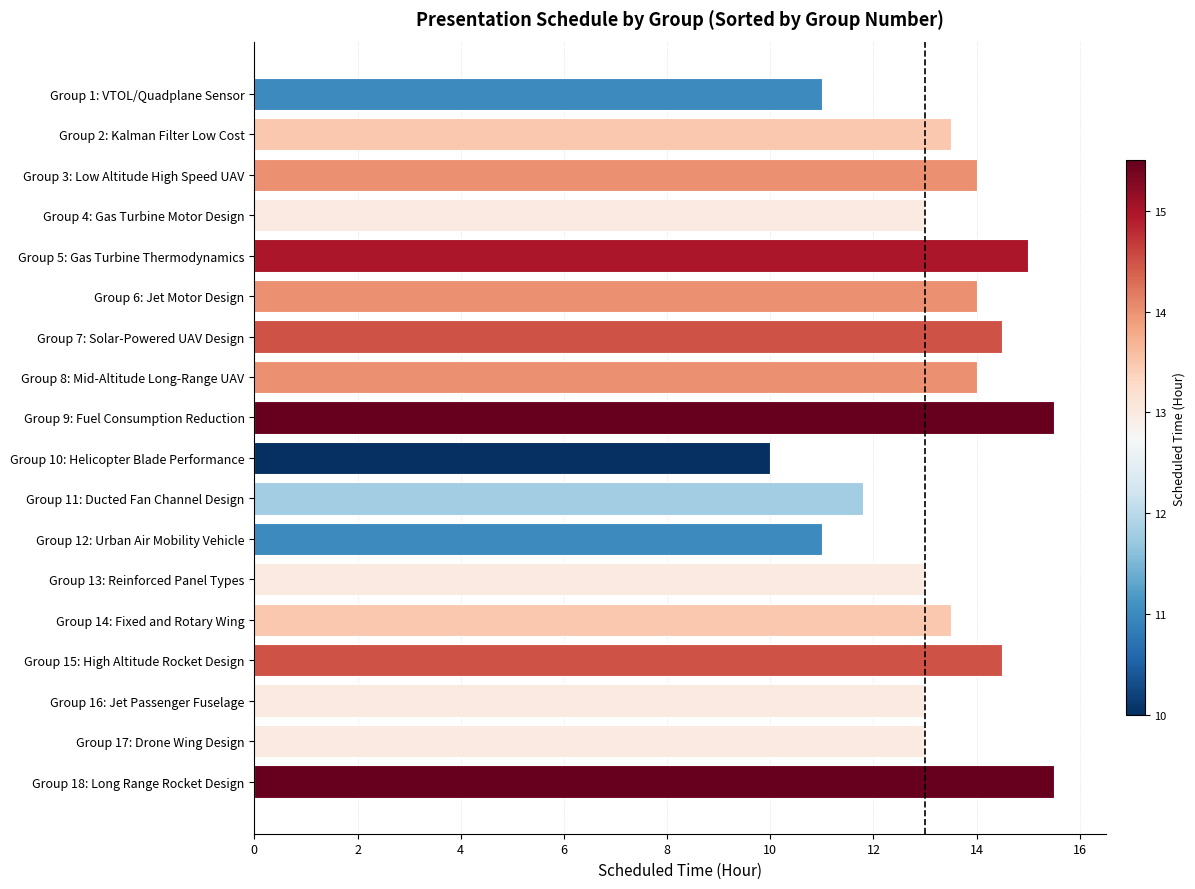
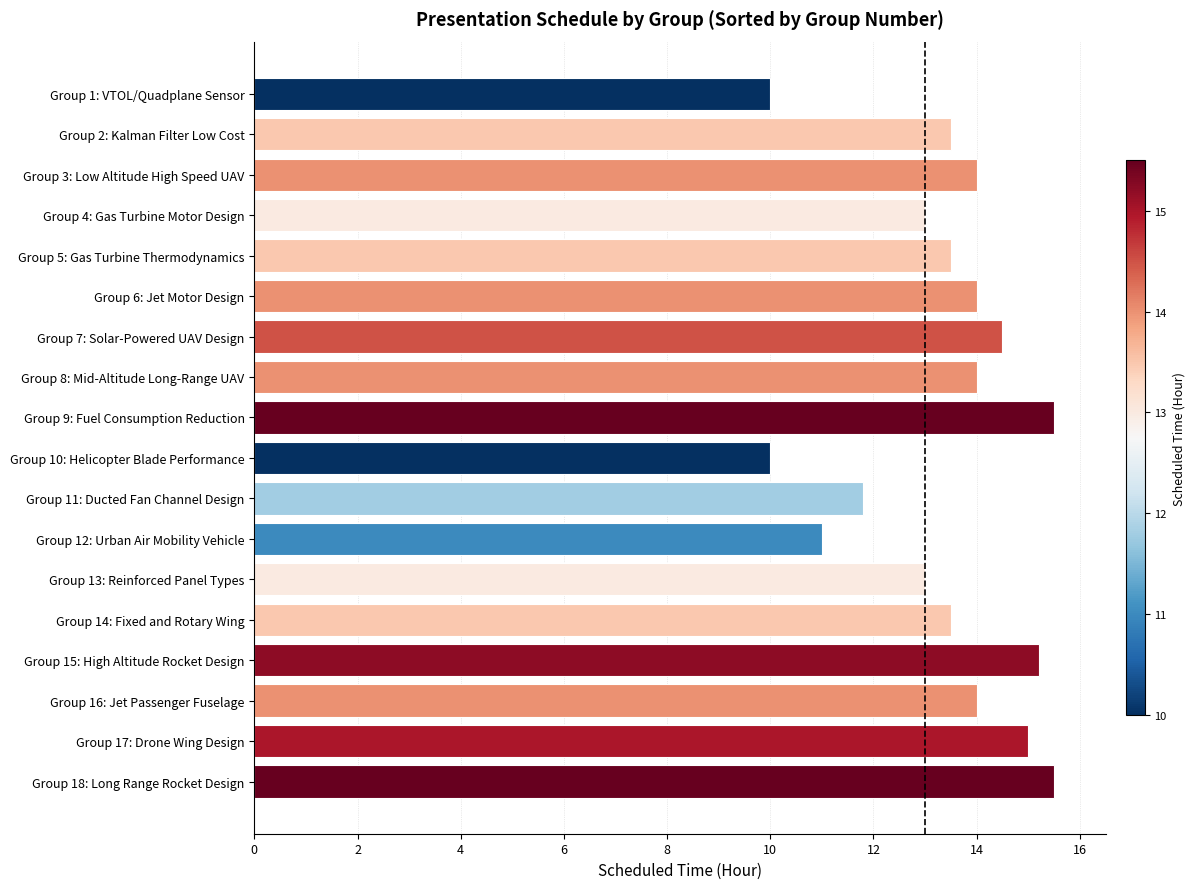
Group 1: VTOL/Quadplane Sensor: 11 -> 10
Group 5: Gas Turbine Thermodynamics: 15.0 -> 13.5
Group 15: High Altitude Rocket Design: 14.5 -> 15.2
Group 16: Jet Passenger Fuselage: 13 -> 14
Group 17: Drone Wing Design: 13 -> 15
